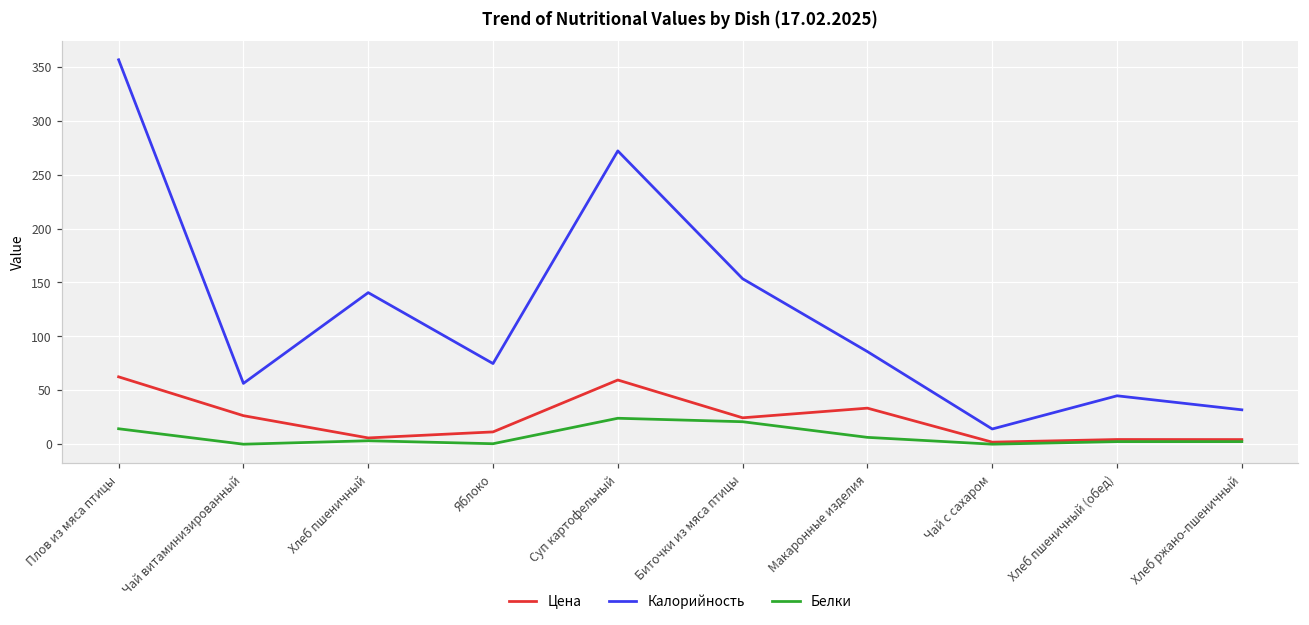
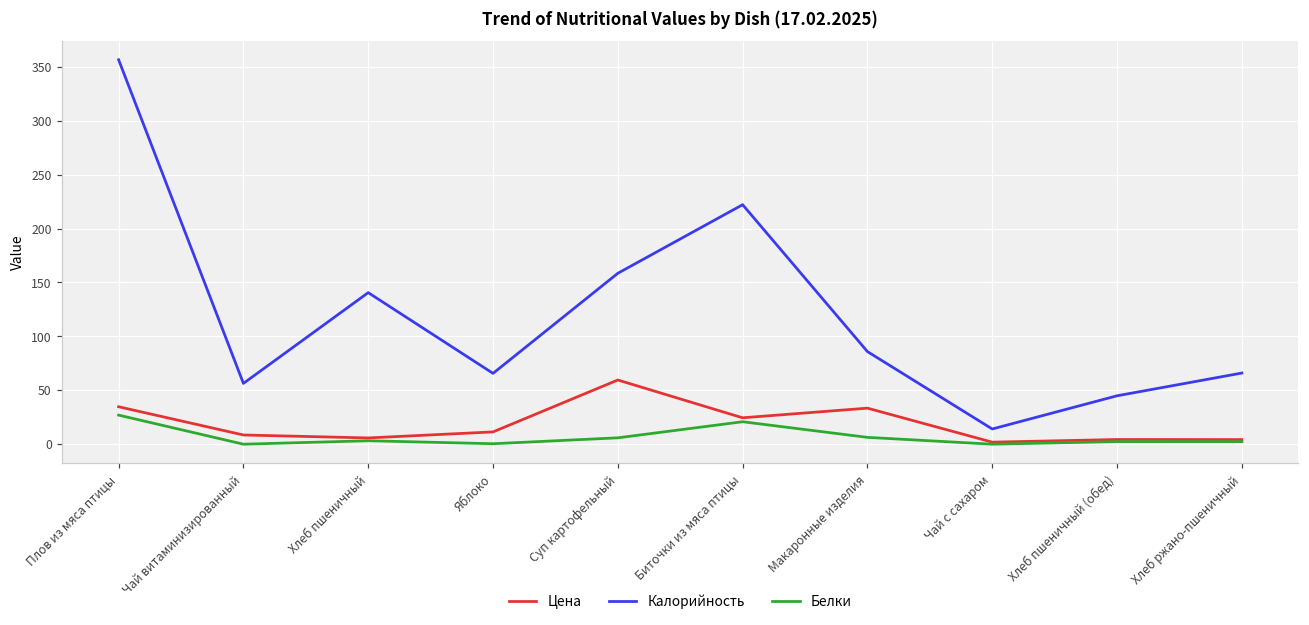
Цена, Плов из мяса птицы: 60 -> 30
Белки, Плов из мяса птицы: 10 -> 30
Цена, Чай витаминизированный: 30 -> 10
Калорийность, Яблоко: 75 -> 66
Калорийность, Суп картофельный: 270 -> 160
Белки, Суп картофельный: 20 -> 10
Калорийность, Биточки из мяса птицы: 150 -> 220
Калорийность, Хлеб ржано-пшеничный: 30 -> 70
